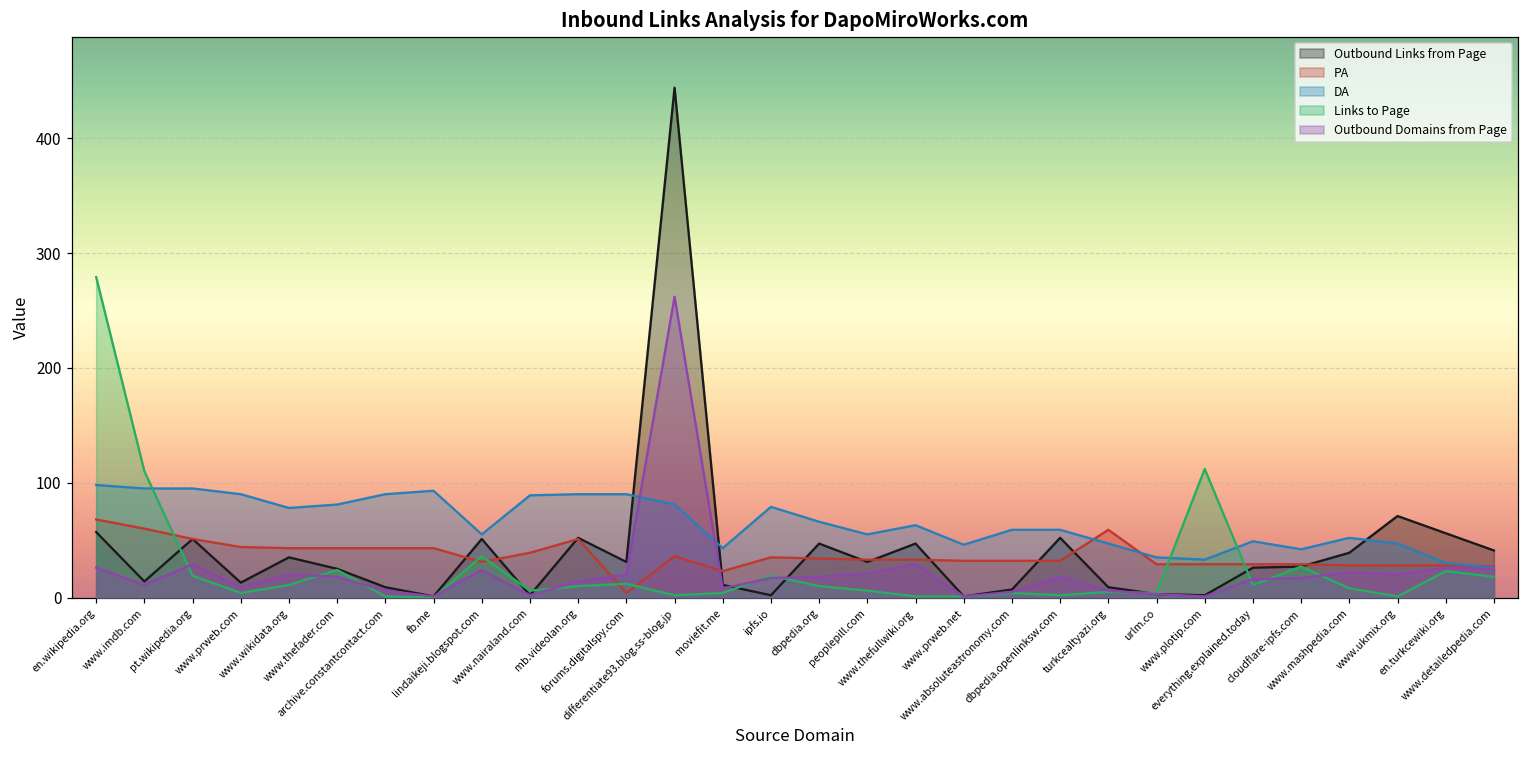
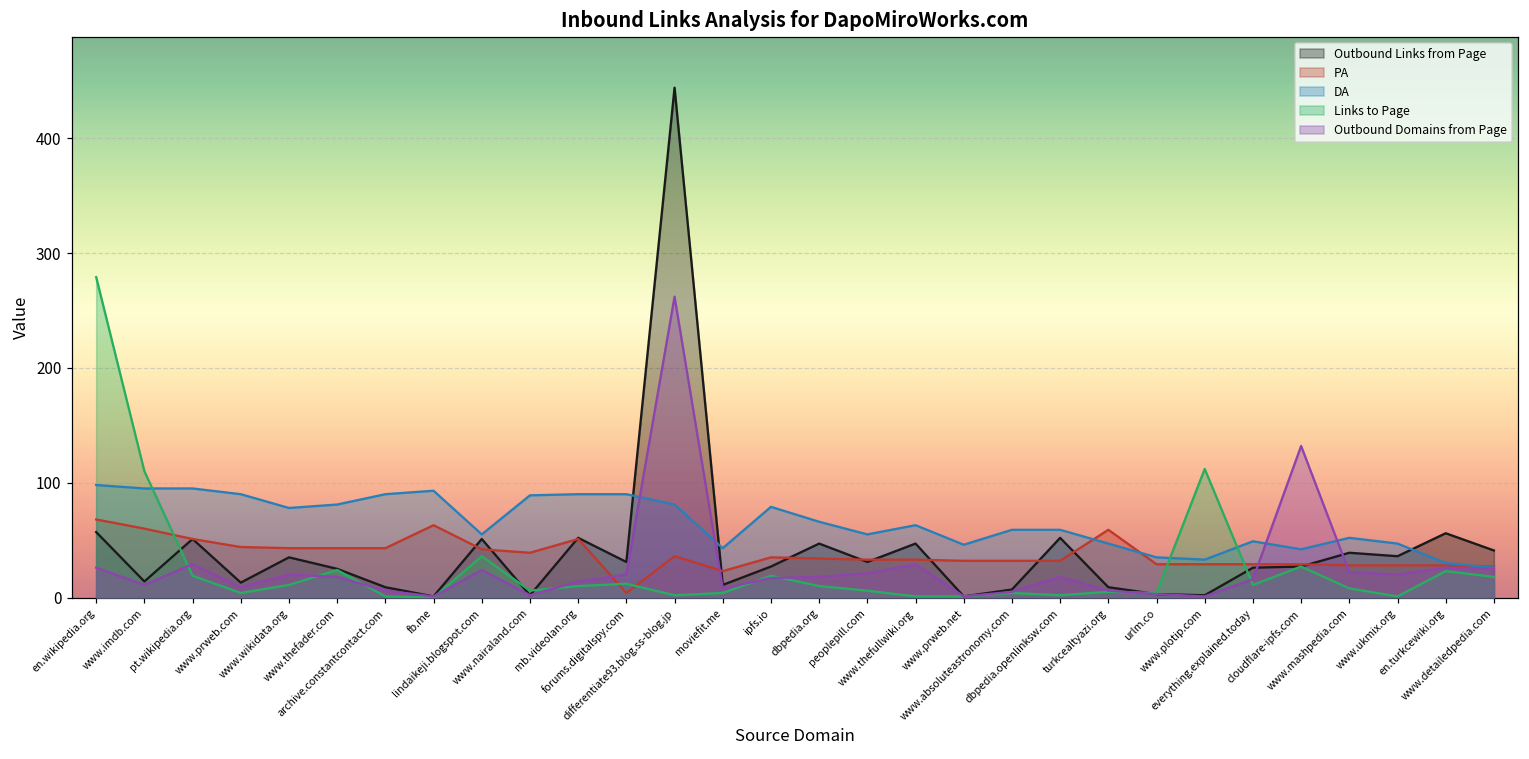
PA, fb.me: 43 -> 63
PA, lindaikeji.blogspot.com: 31 -> 42
Outbound Links from Page, ipfs.io: 2 -> 27
Outbound Domains from Page, cloudflare-ipfs.com: 17 -> 132
Outbound Links from Page, www.ukmix.org: 71 -> 36
